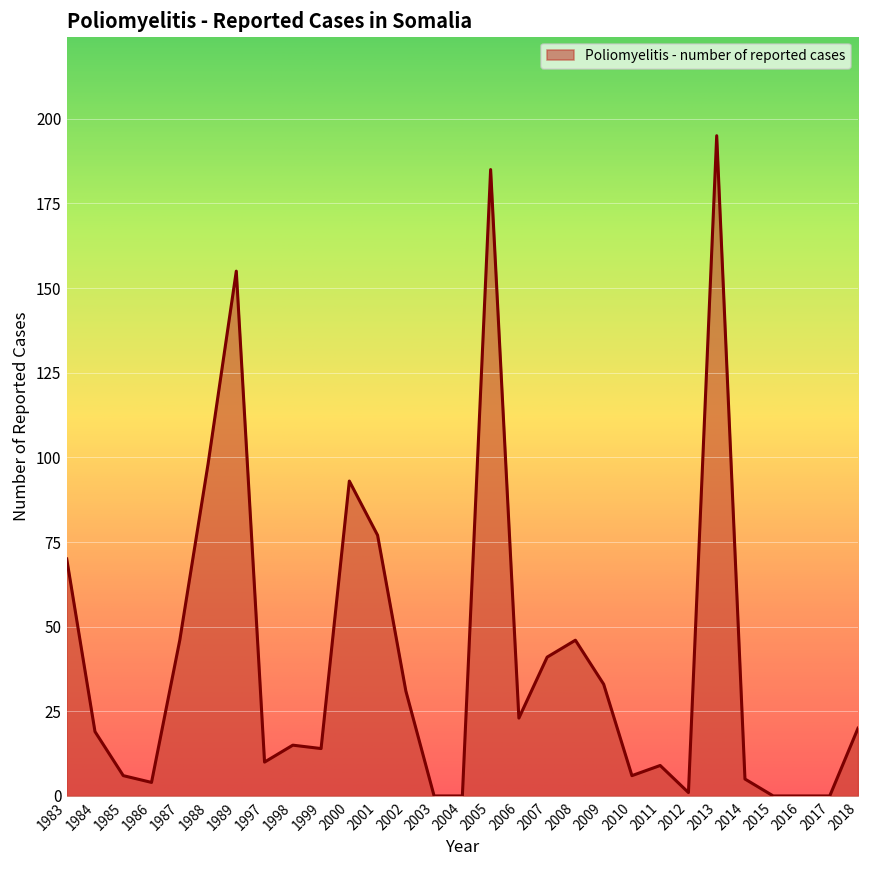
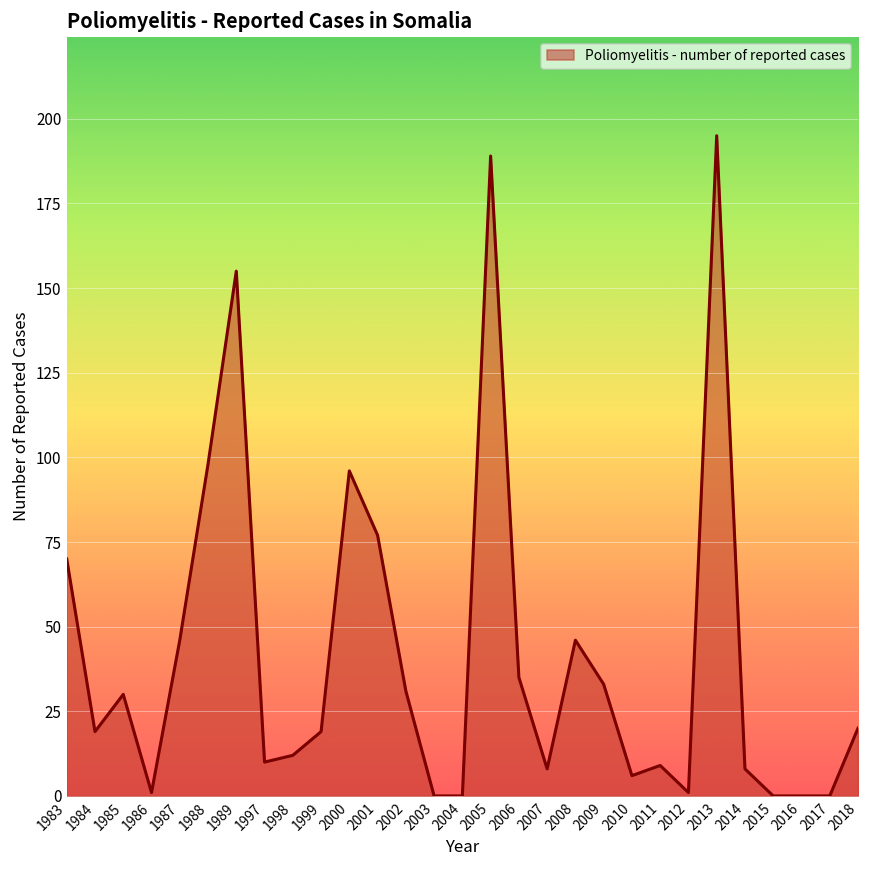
1985: 6 -> 30
1986: 4 -> 1
1998: 15 -> 12
1999: 14 -> 19
2000: 93 -> 96
2005: 185 -> 189
2006: 23 -> 35
2007: 41 -> 8
2014: 5 -> 8
